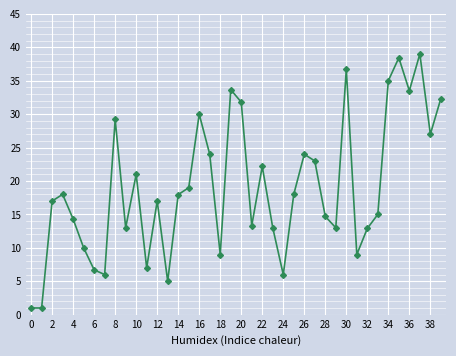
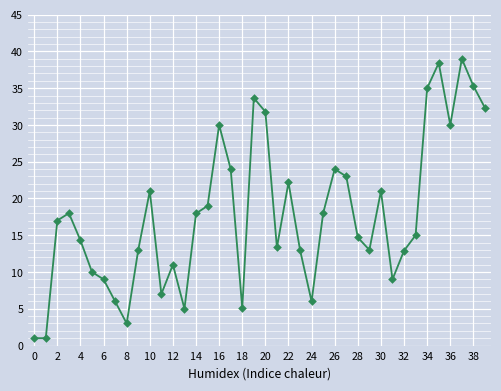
6: 7 -> 9
8: 29 -> 3
12: 17 -> 11
18: 9 -> 5
30: 37 -> 21
36: 34 -> 30
38: 27 -> 35
